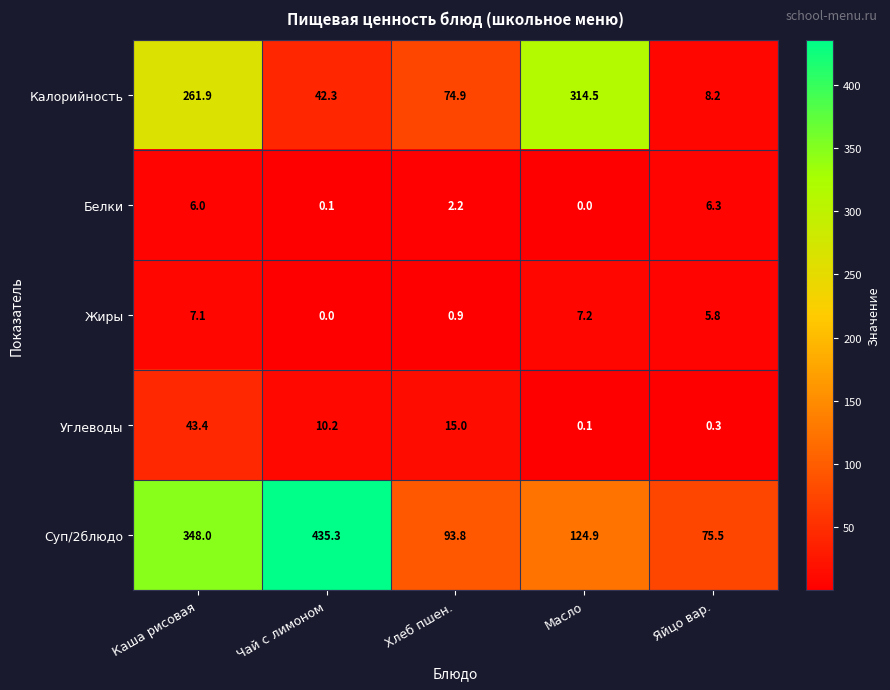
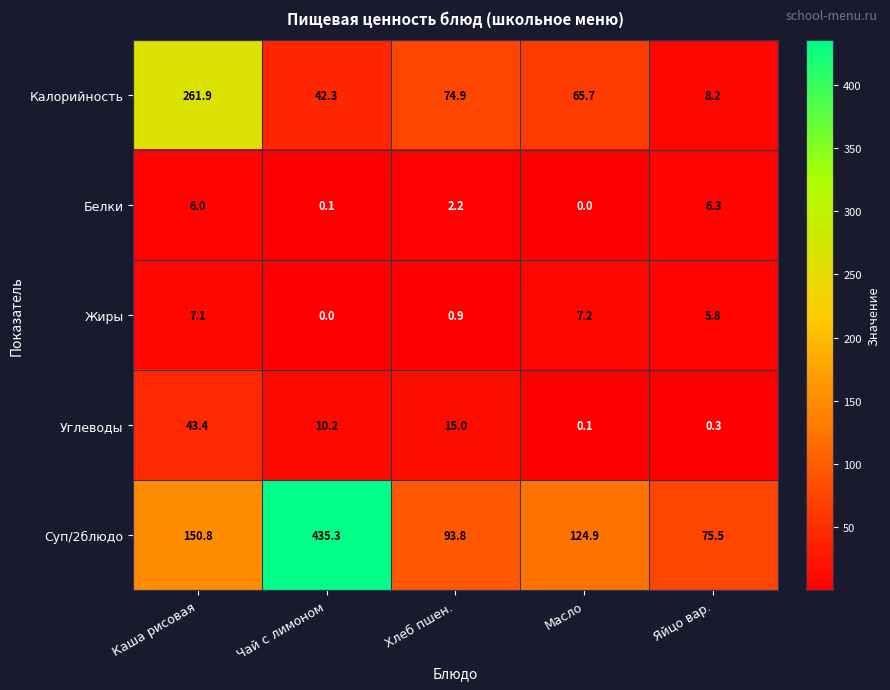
Калорийность, Масло: 314.5 -> 65.7
Суп/2блюдо, Каша рисовая: 348.0 -> 150.8
